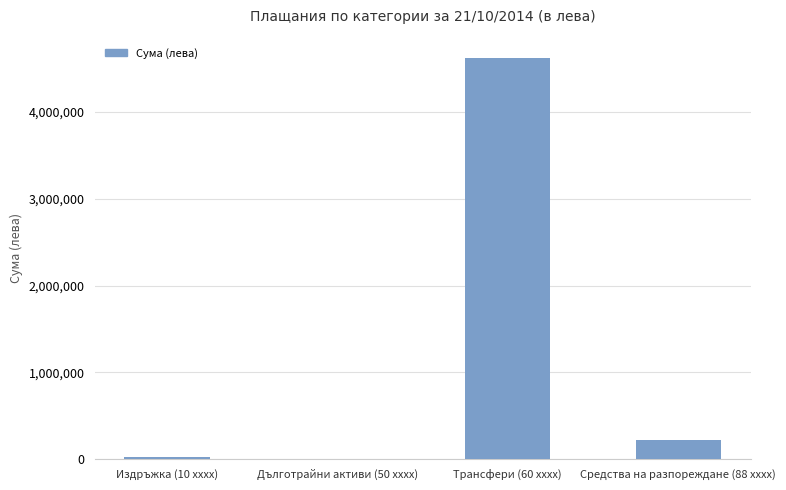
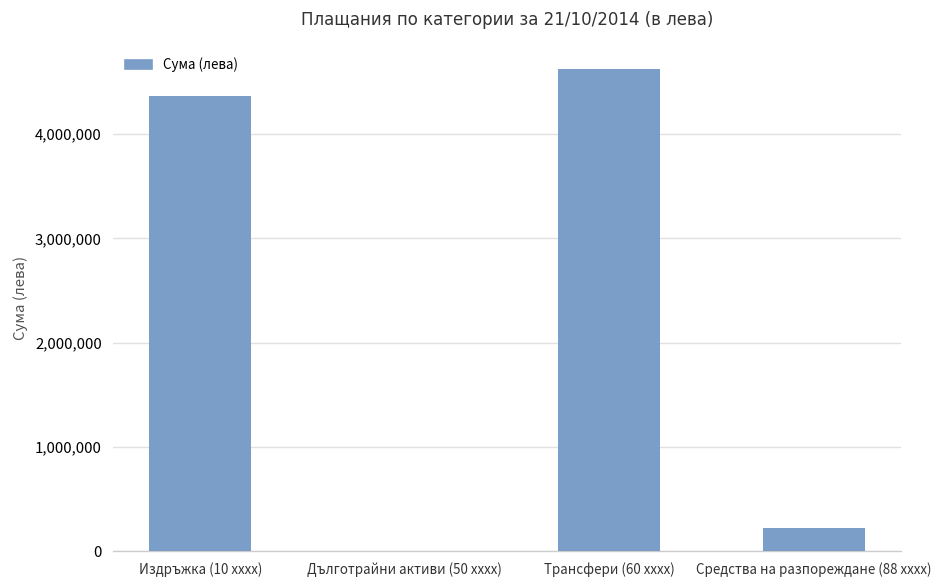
Издръжка (10 xxxx): 0 -> 4,400,000
